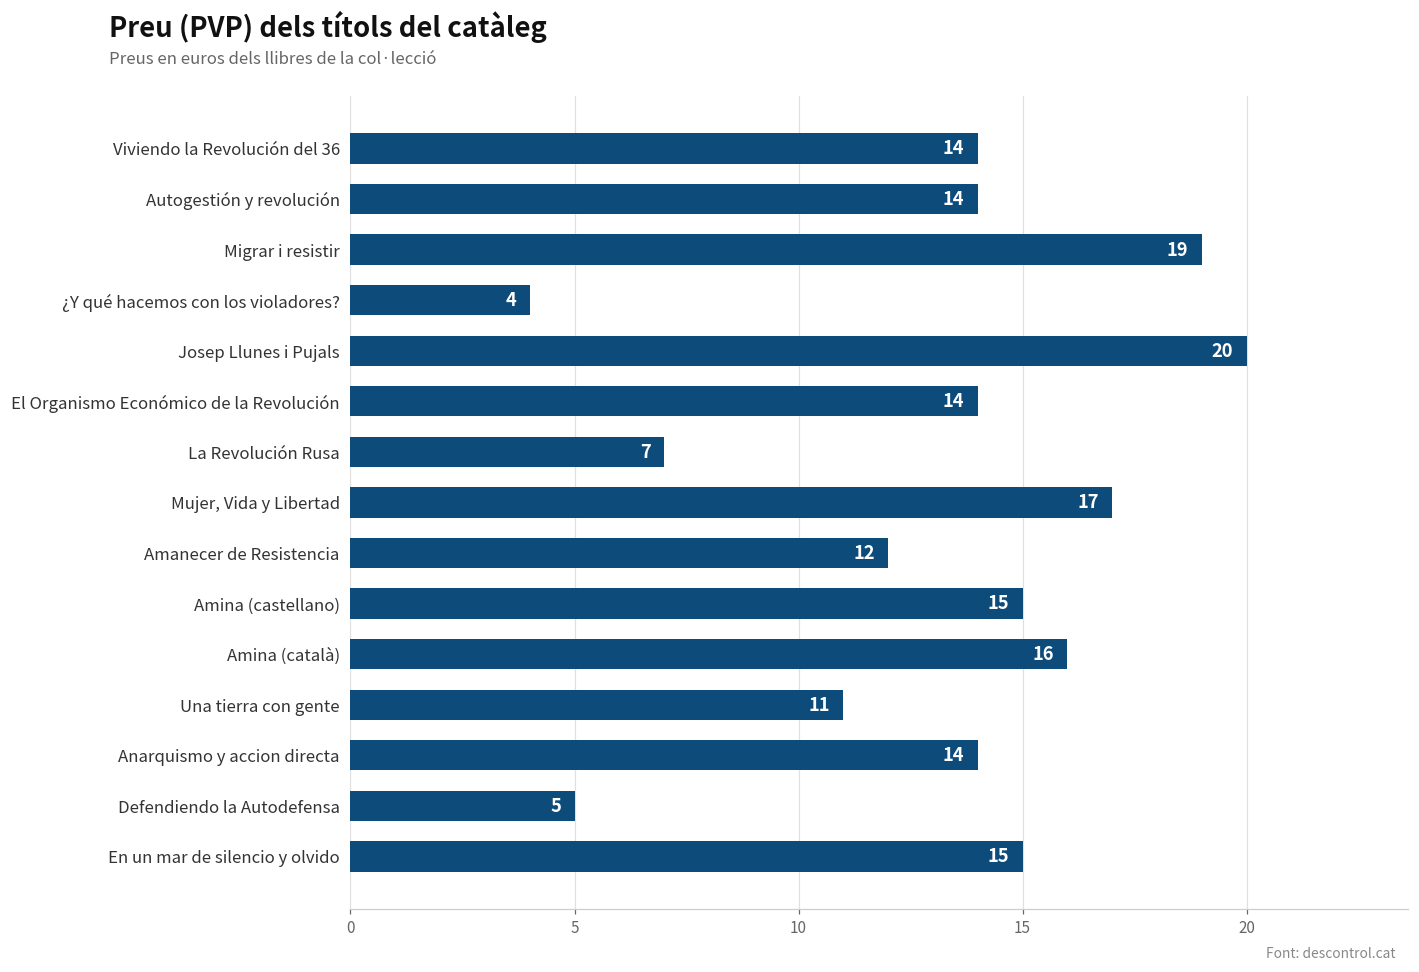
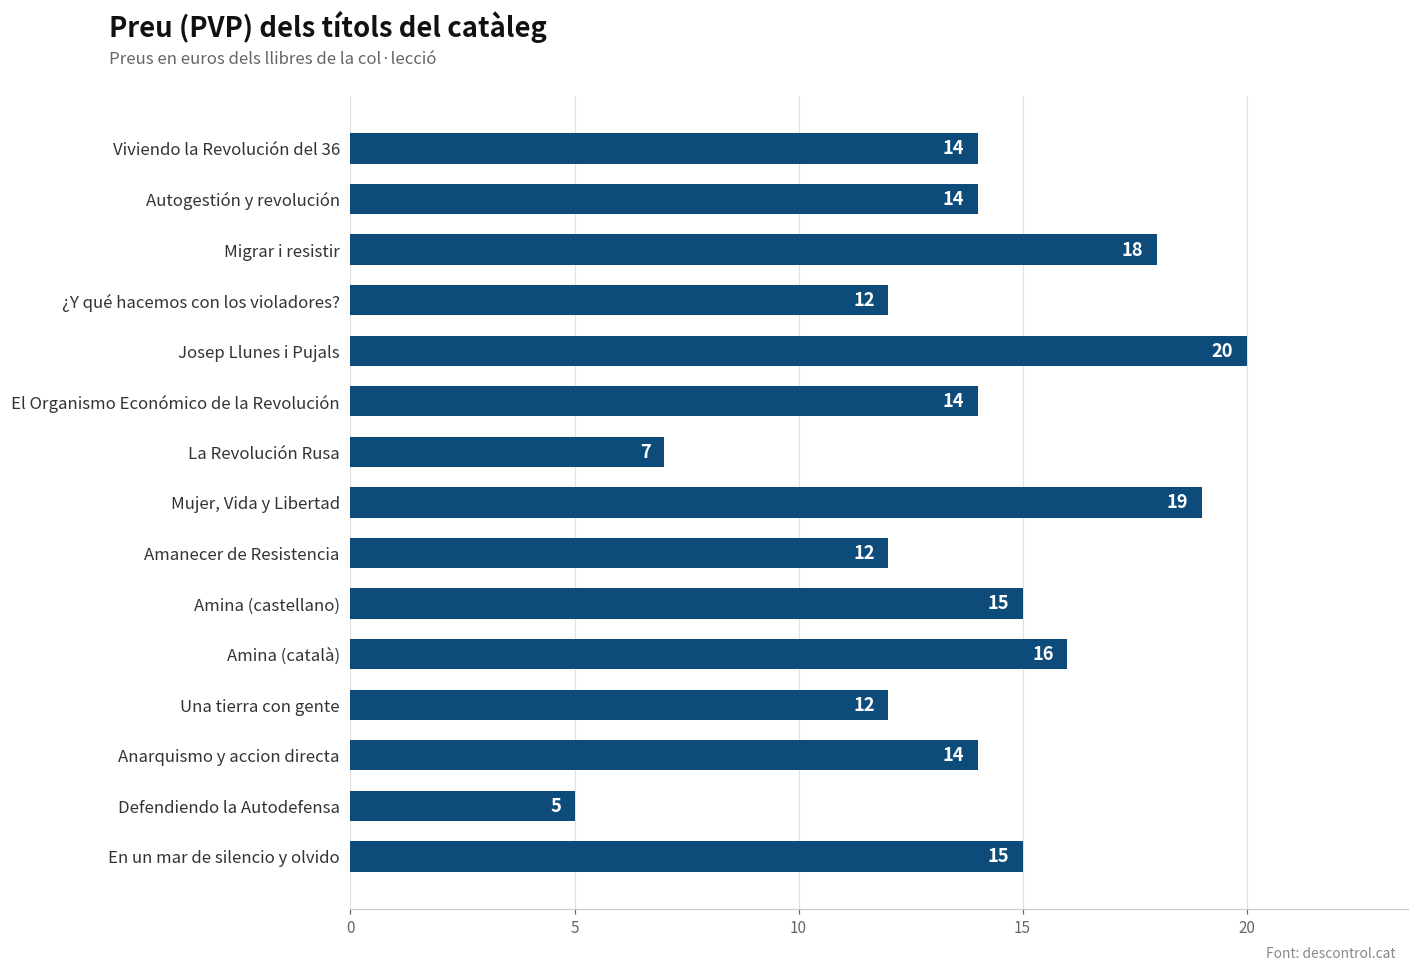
Migrar i resistir: 19 -> 18
¿Y qué hacemos con los violadores?: 4 -> 12
Mujer, Vida y Libertad: 17 -> 19
Una tierra con gente: 11 -> 12
